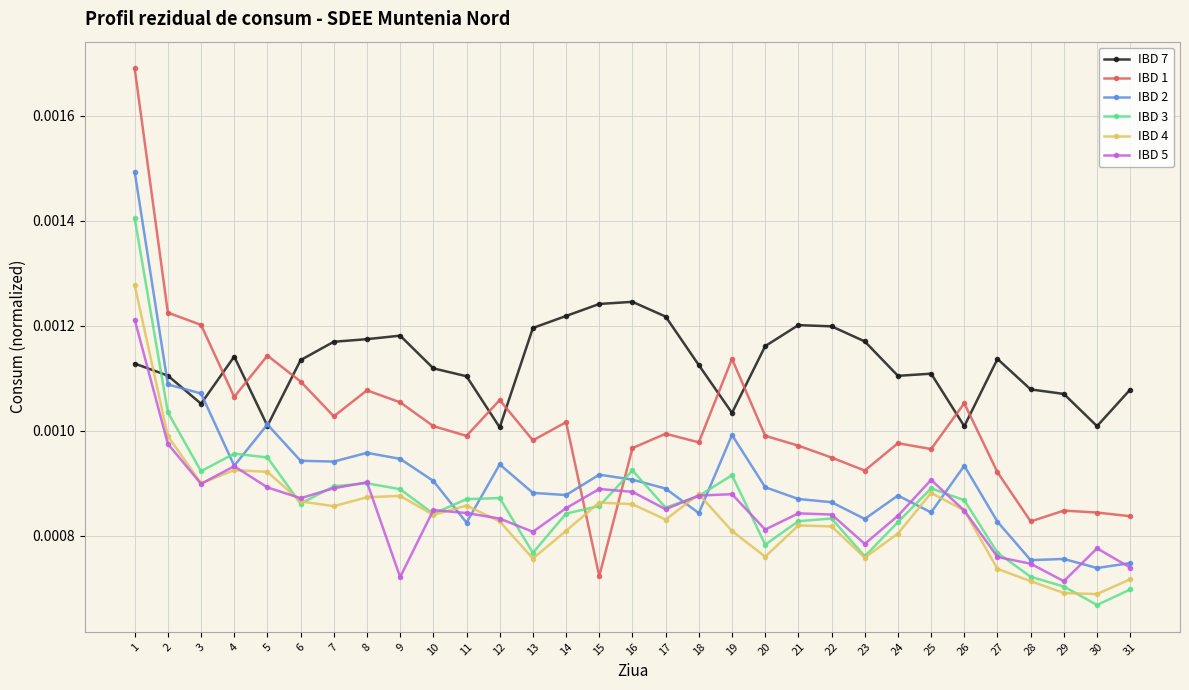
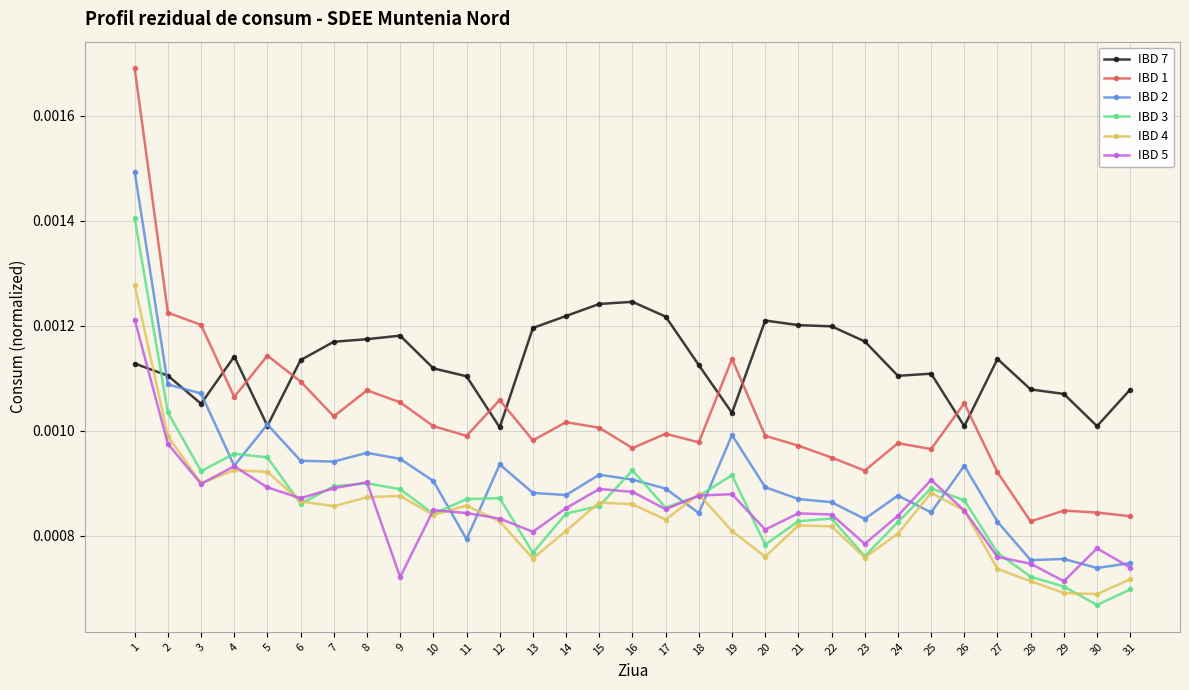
IBD 2, 11: 0.00083 -> 0.00079
IBD 1, 15: 0.00072 -> 0.00101
IBD 7, 20: 0.00116 -> 0.00121
